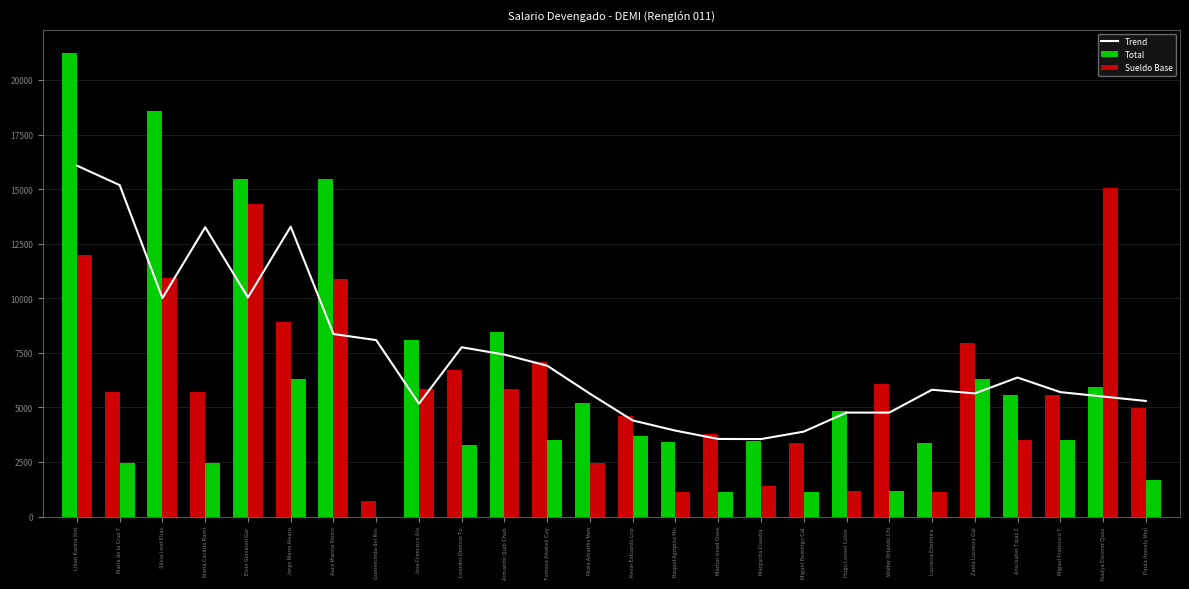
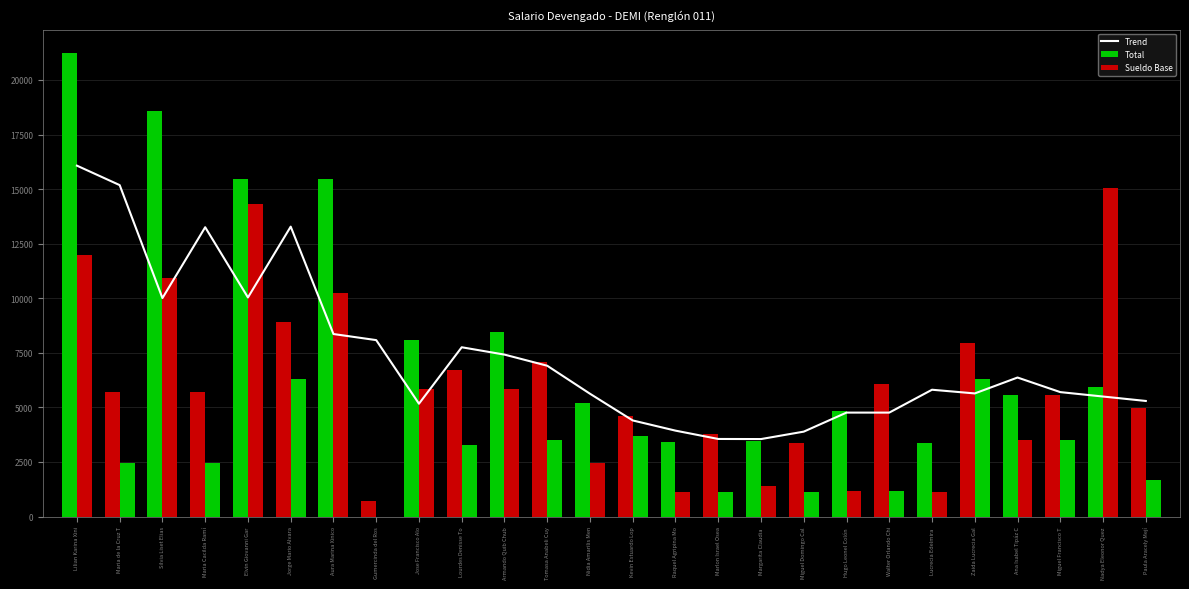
Sueldo Base, Aura Marina Xinico: 10900 -> 10300
